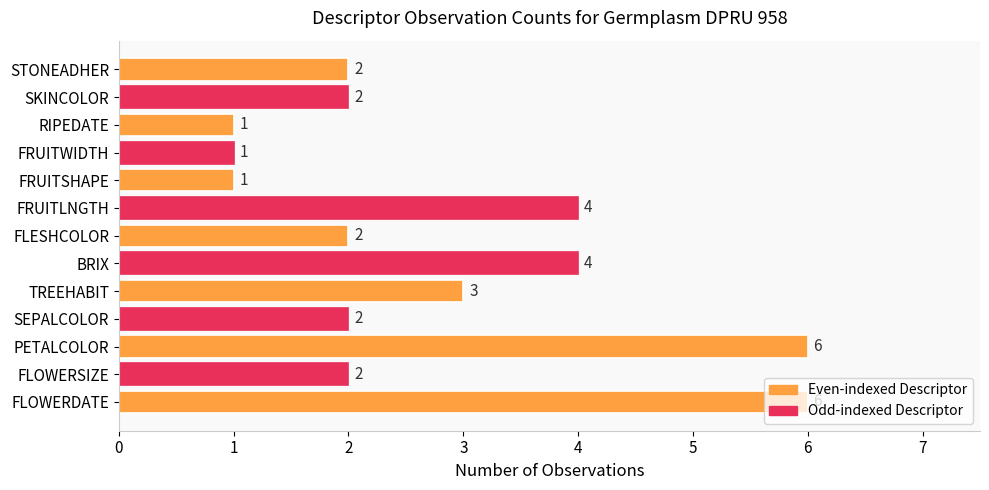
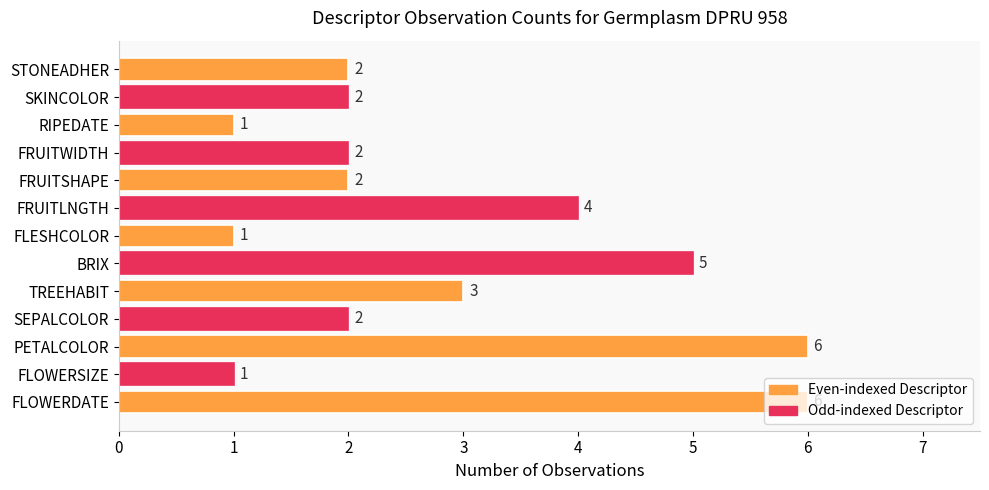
FRUITWIDTH: 1 -> 2
FRUITSHAPE: 1 -> 2
FLESHCOLOR: 2 -> 1
BRIX: 4 -> 5
FLOWERSIZE: 2 -> 1
